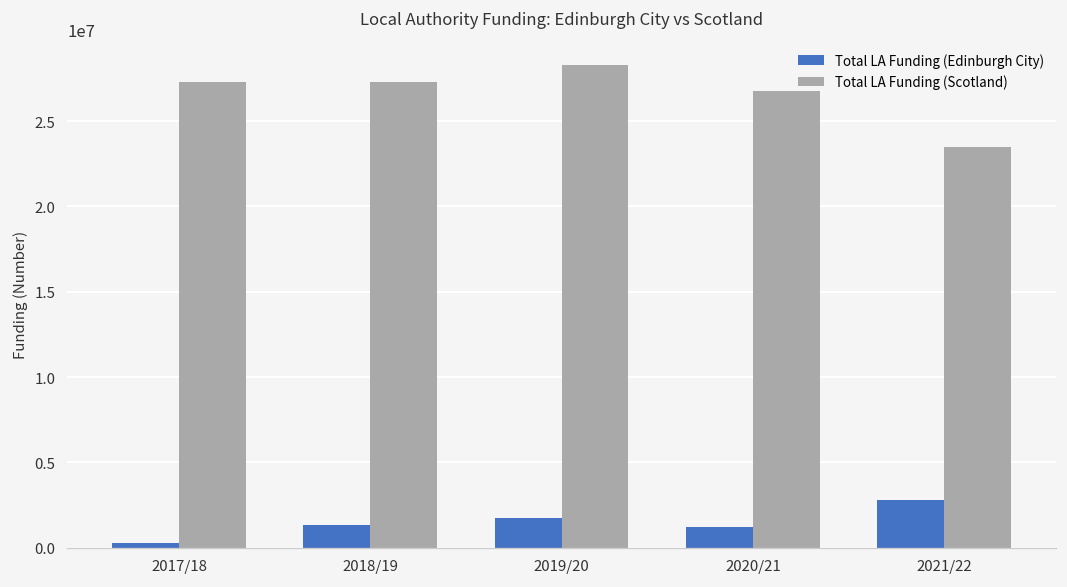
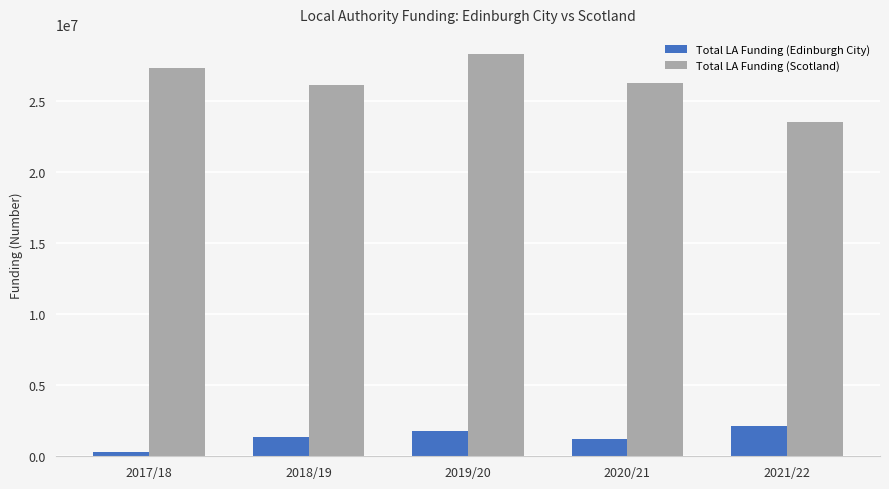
Total LA Funding (Scotland), 2018/19: 27300000 -> 26100000
Total LA Funding (Scotland), 2020/21: 26800000 -> 26200000
Total LA Funding (Edinburgh City), 2021/22: 2800000 -> 2200000
